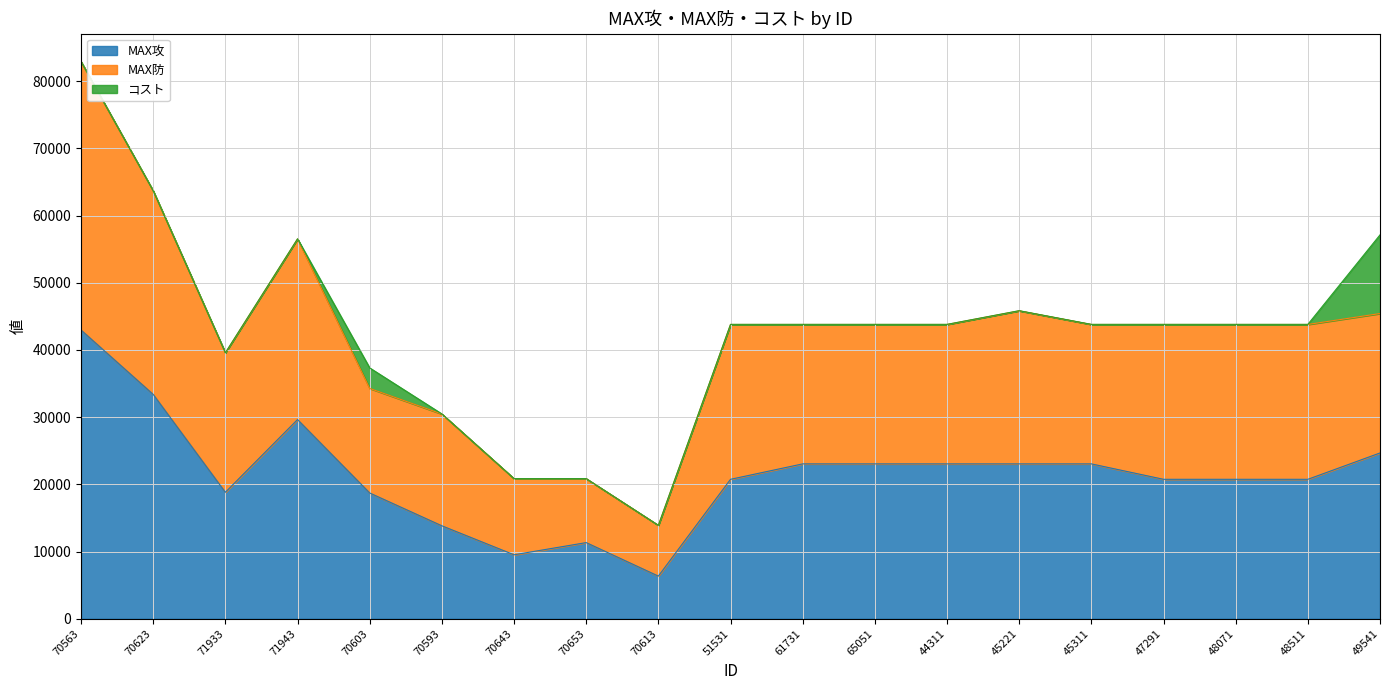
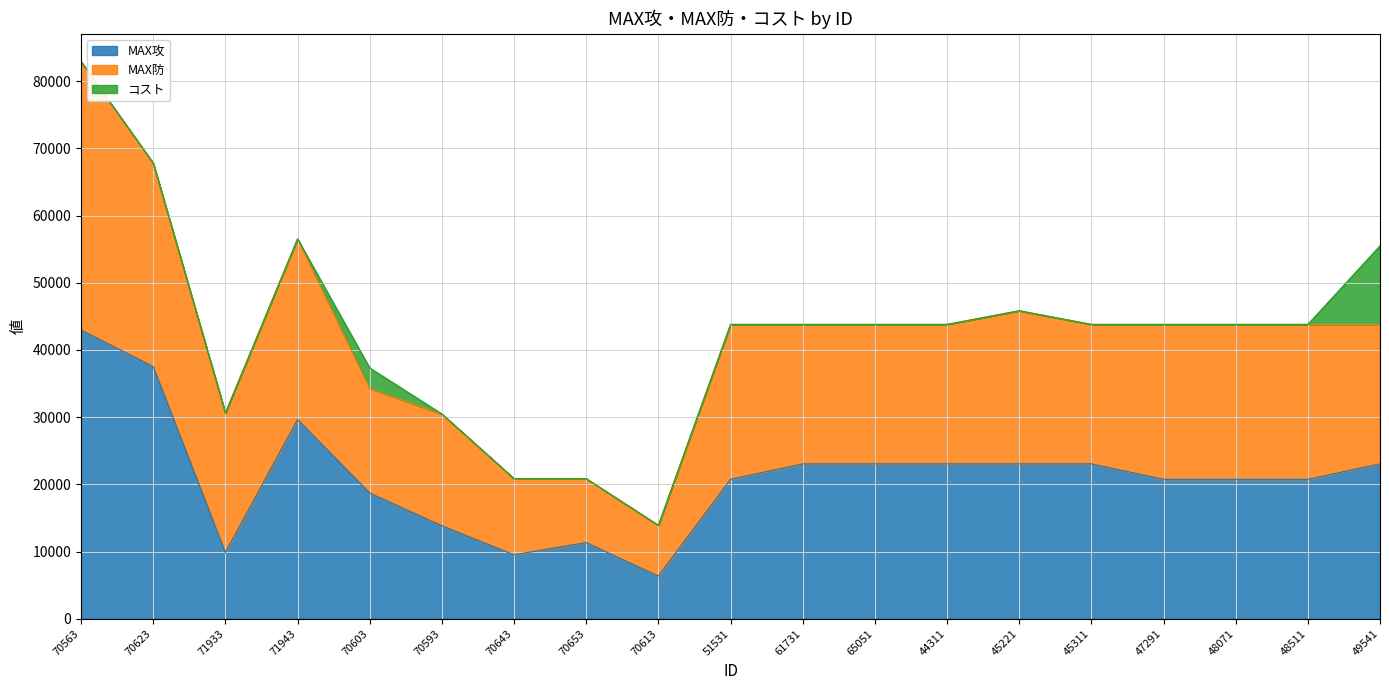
MAX攻, 70623: 33000 -> 38000
MAX攻, 71933: 19000 -> 10000
MAX攻, 49541: 25000 -> 23000
